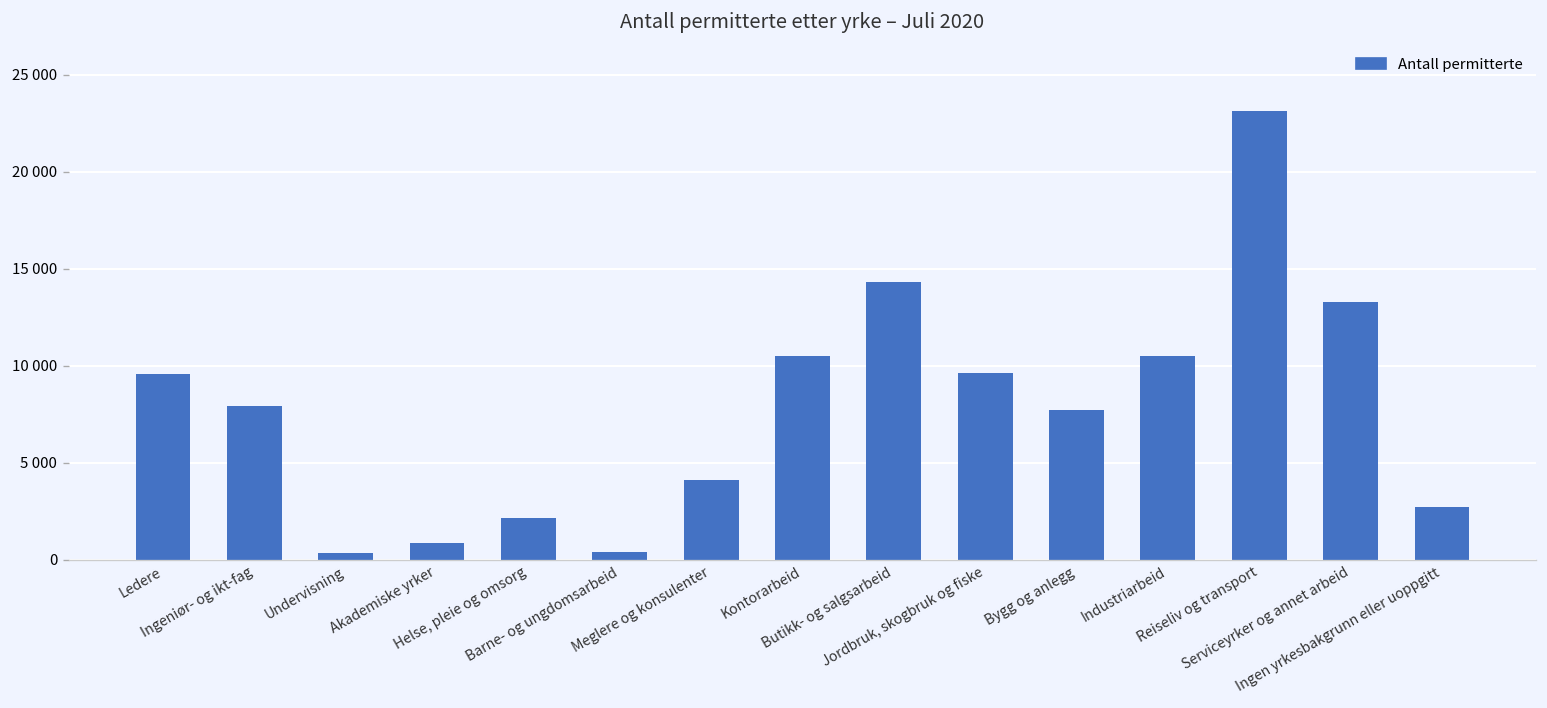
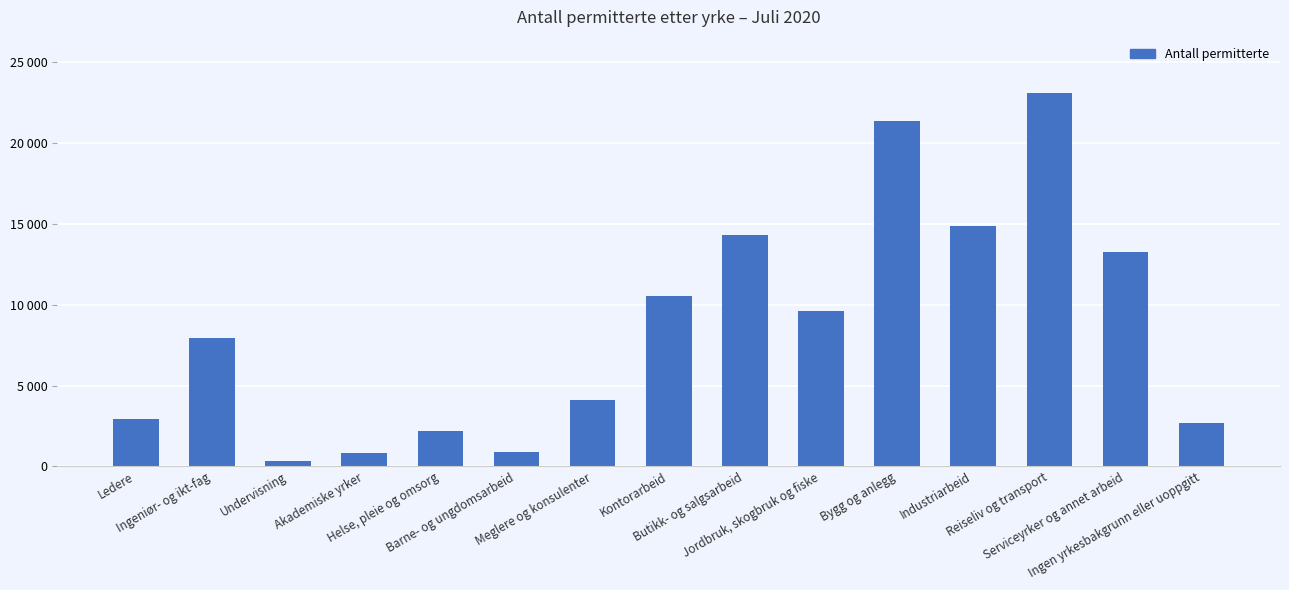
Ledere: 9600 -> 2900
Barne- og ungdomsarbeid: 400 -> 900
Bygg og anlegg: 7700 -> 21400
Industriarbeid: 10500 -> 14900
